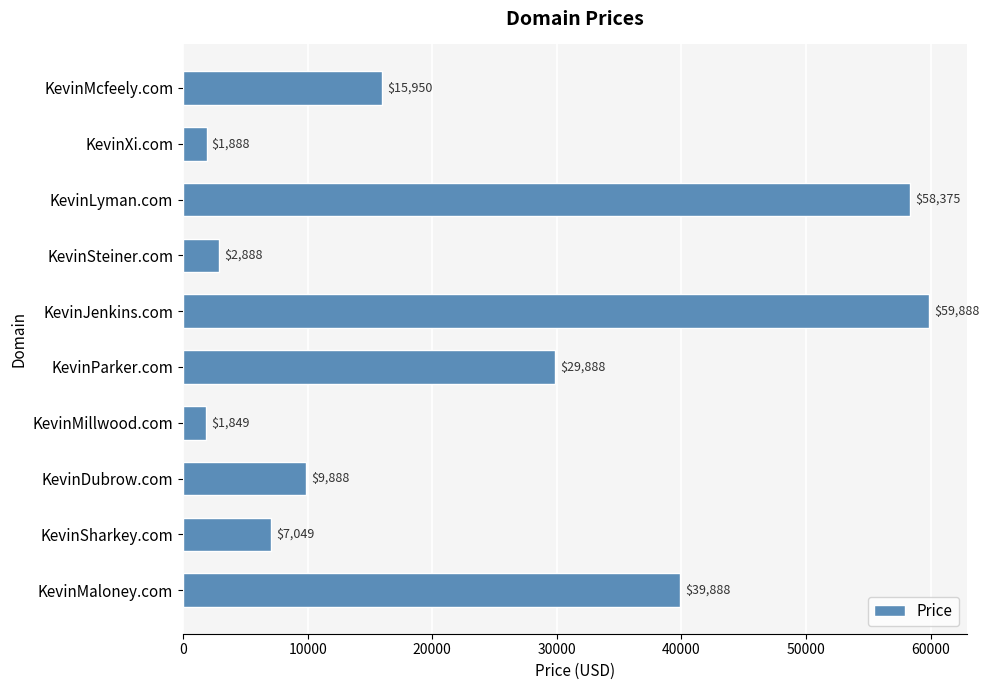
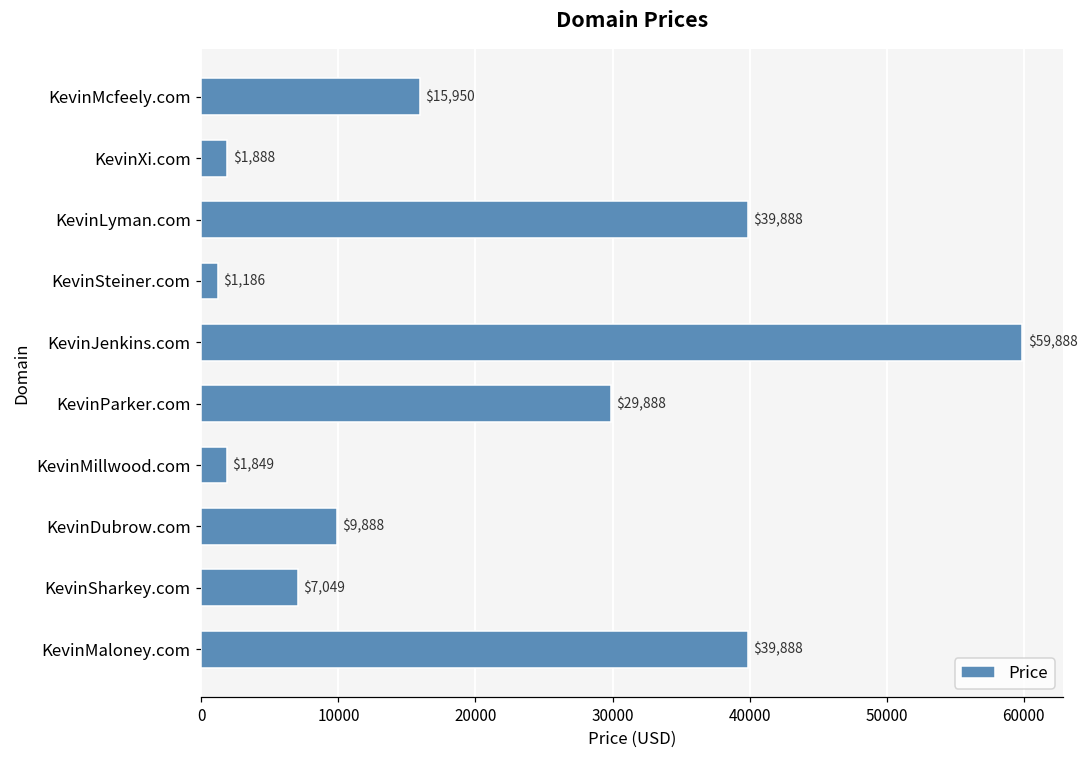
KevinLyman.com: $58,375 -> $39,888
KevinSteiner.com: $2,888 -> $1,186
